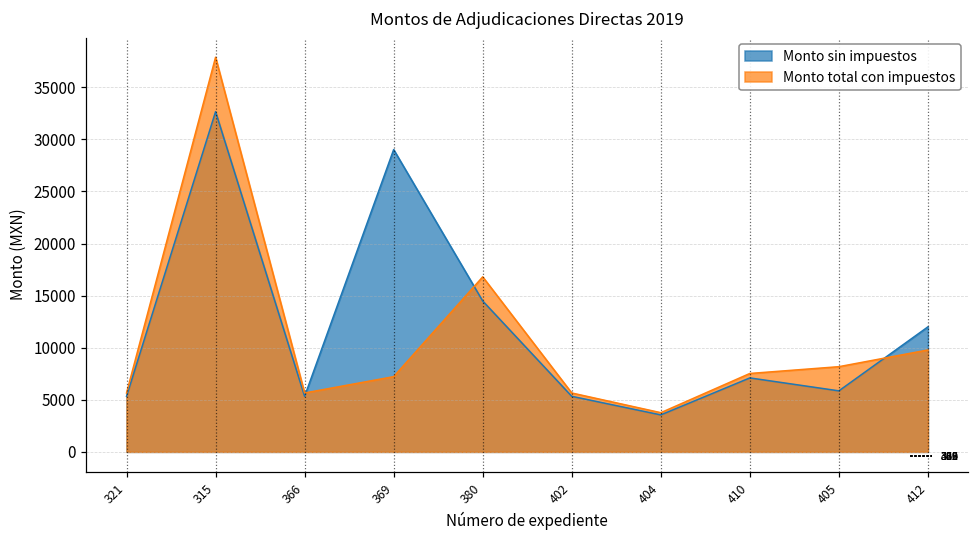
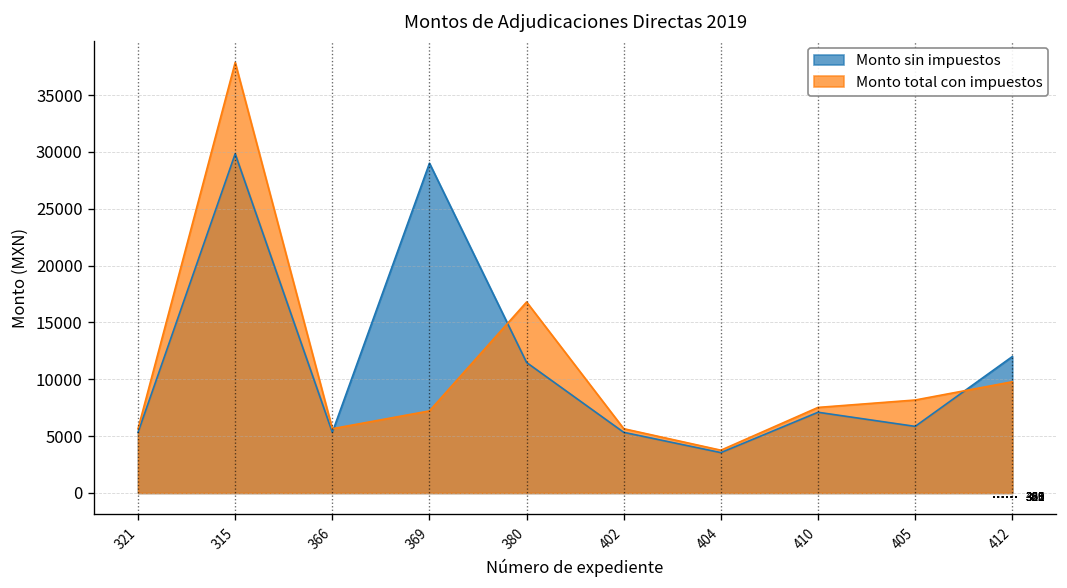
Monto sin impuestos, 315: 33000 -> 30000
Monto sin impuestos, 380: 14000 -> 11000
